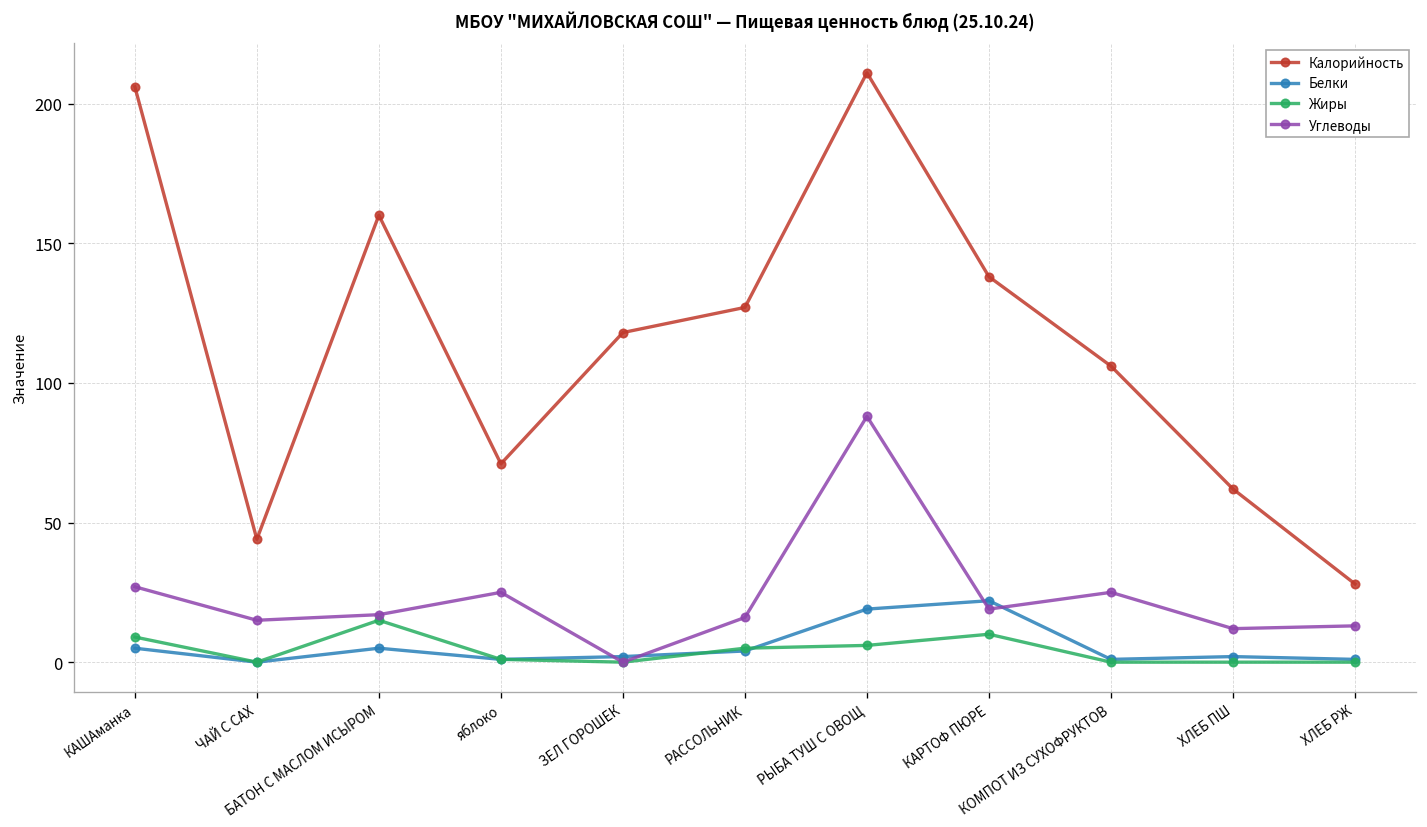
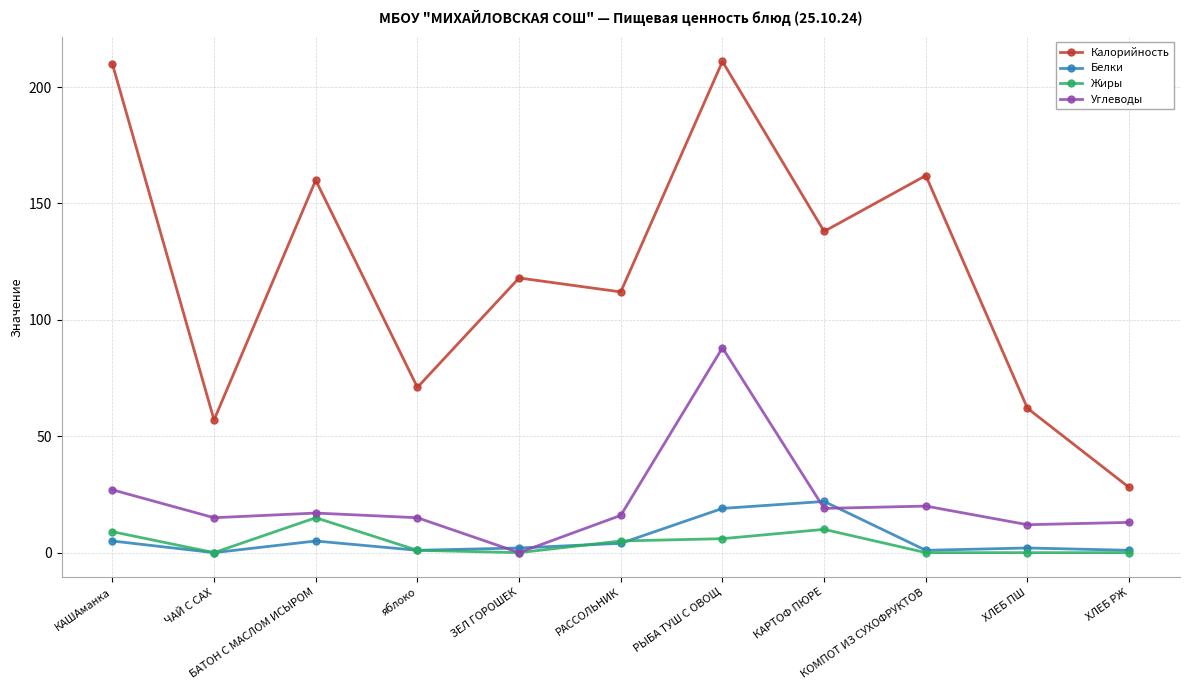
Калорийность, КАШАманка: 206 -> 210
Калорийность, ЧАЙ С САХ: 44 -> 57
Углеводы, яблоко: 25 -> 15
Калорийность, РАССОЛЬНИК: 127 -> 112
Калорийность, КОМПОТ ИЗ СУХОФРУКТОВ: 106 -> 162
Углеводы, КОМПОТ ИЗ СУХОФРУКТОВ: 25 -> 20
